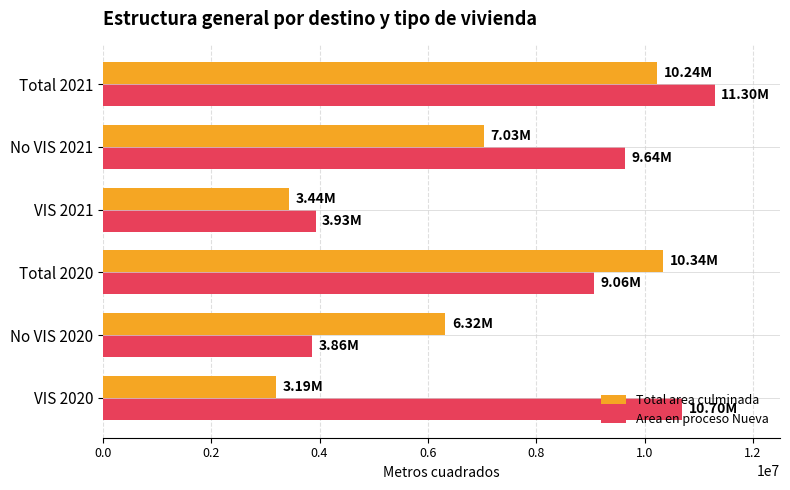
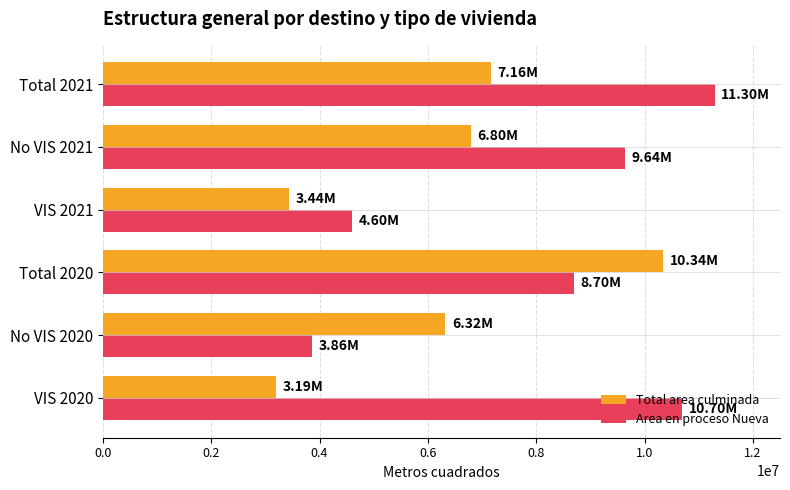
Total area culminada, Total 2021: 10.24M -> 7.16M
Total area culminada, No VIS 2021: 7.03M -> 6.80M
Area en proceso Nueva, VIS 2021: 3.93M -> 4.60M
Area en proceso Nueva, Total 2020: 9.06M -> 8.70M
